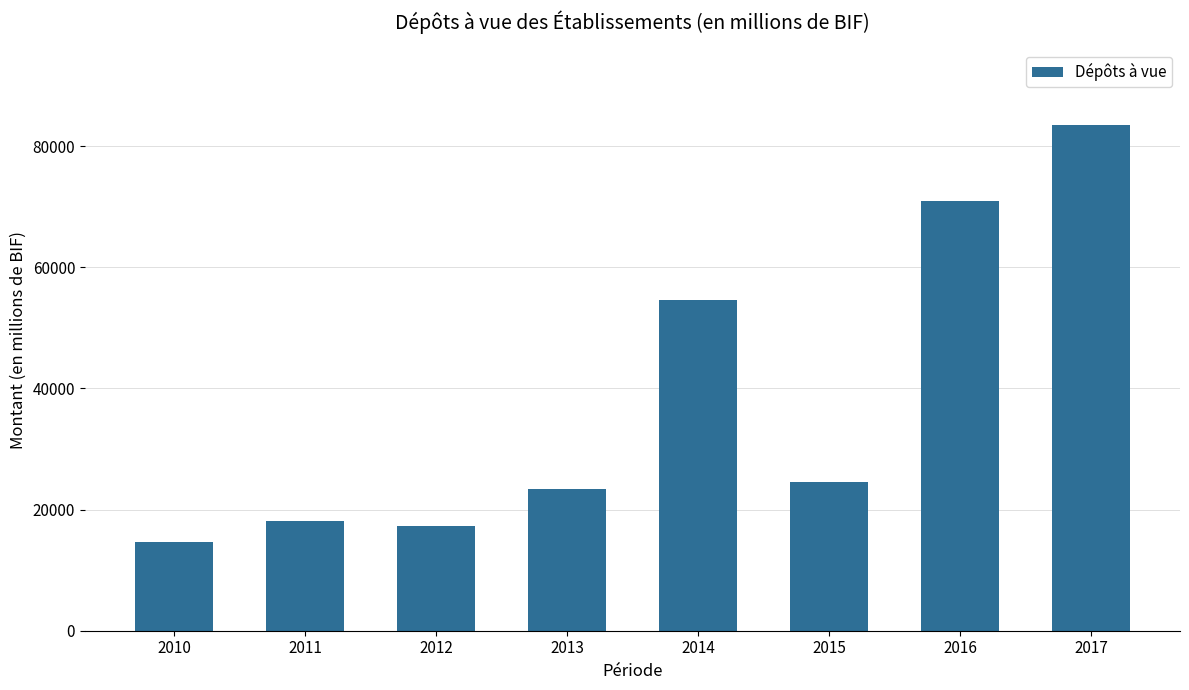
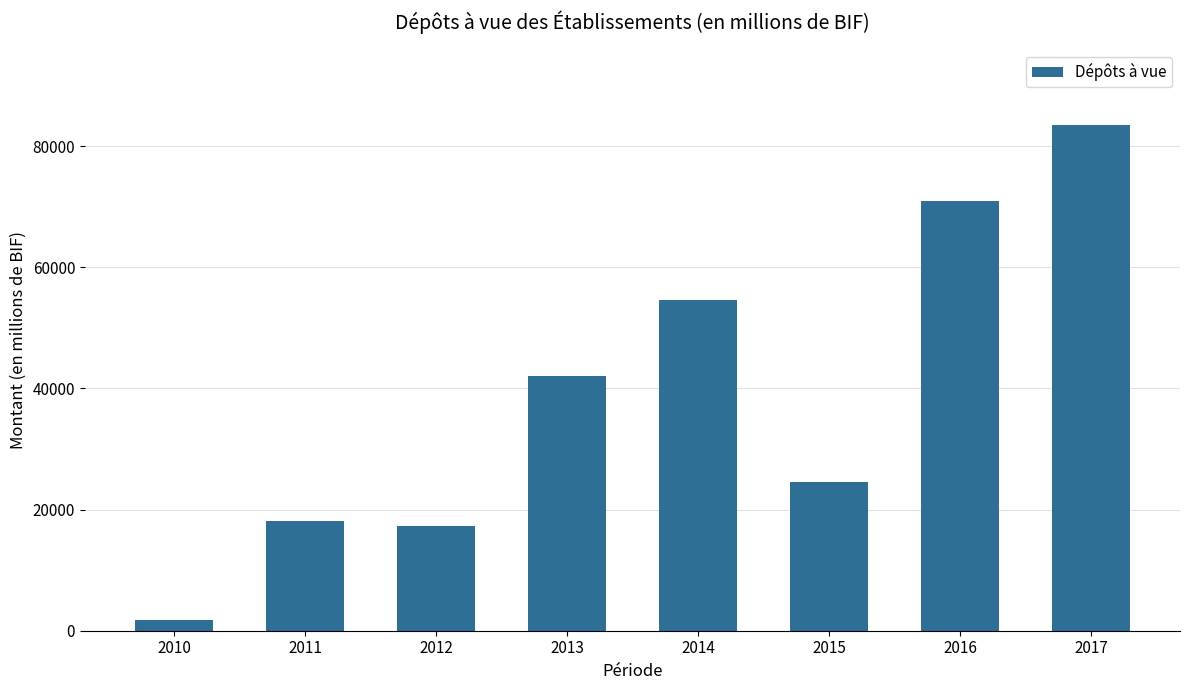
2010: 15000 -> 2000
2013: 23000 -> 42000
